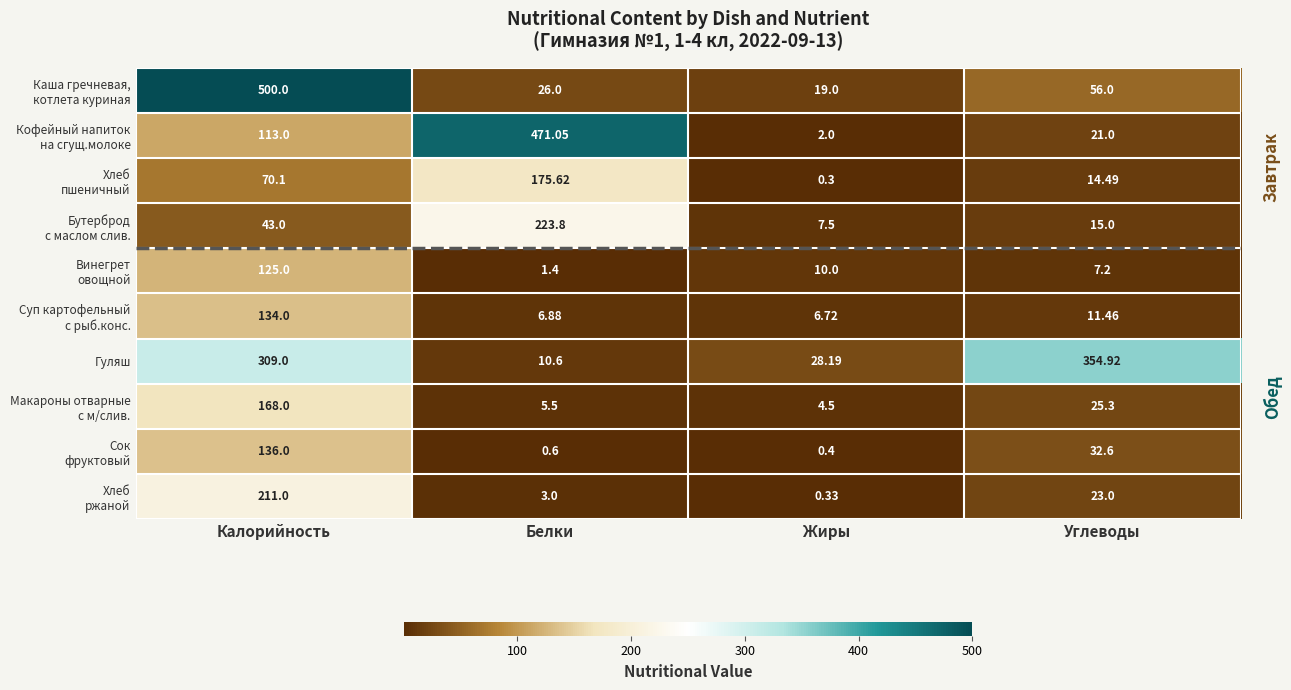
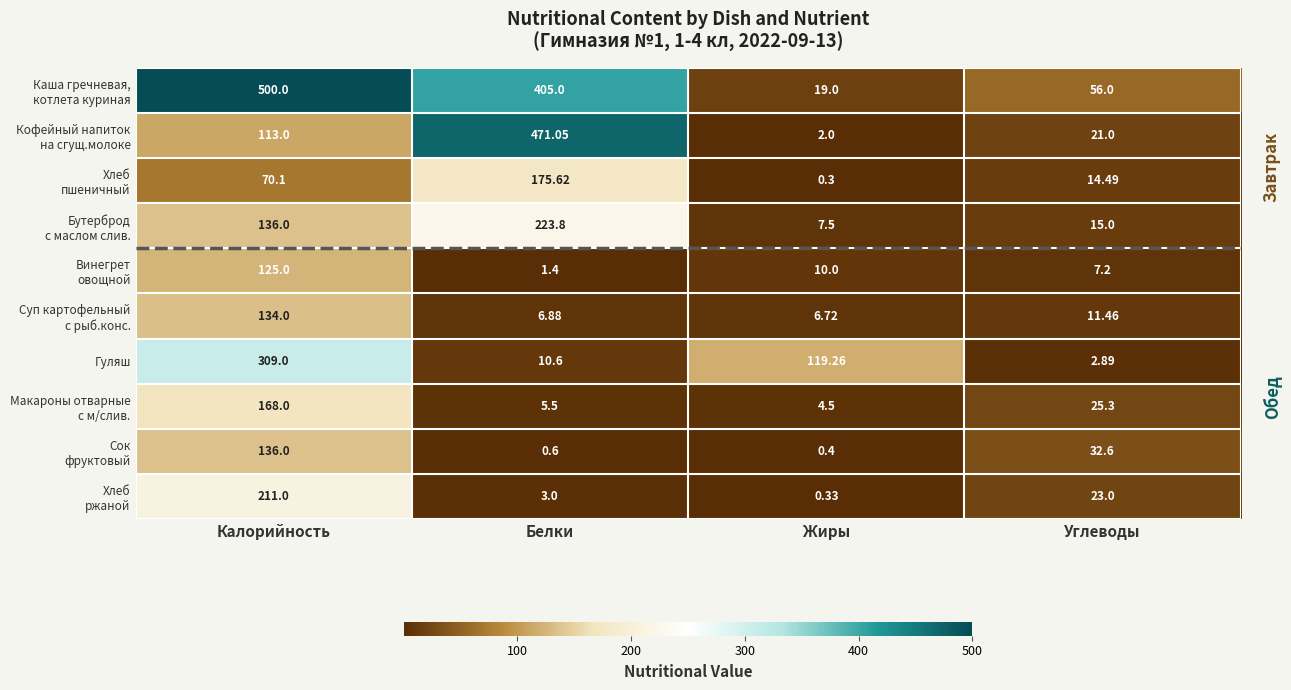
Каша гречневая, котлета куриная, Белки: 26.0 -> 405.0
Бутерброд с маслом слив., Калорийность: 43.0 -> 136.0
Гуляш, Жиры: 28.19 -> 119.26
Гуляш, Углеводы: 354.92 -> 2.89
